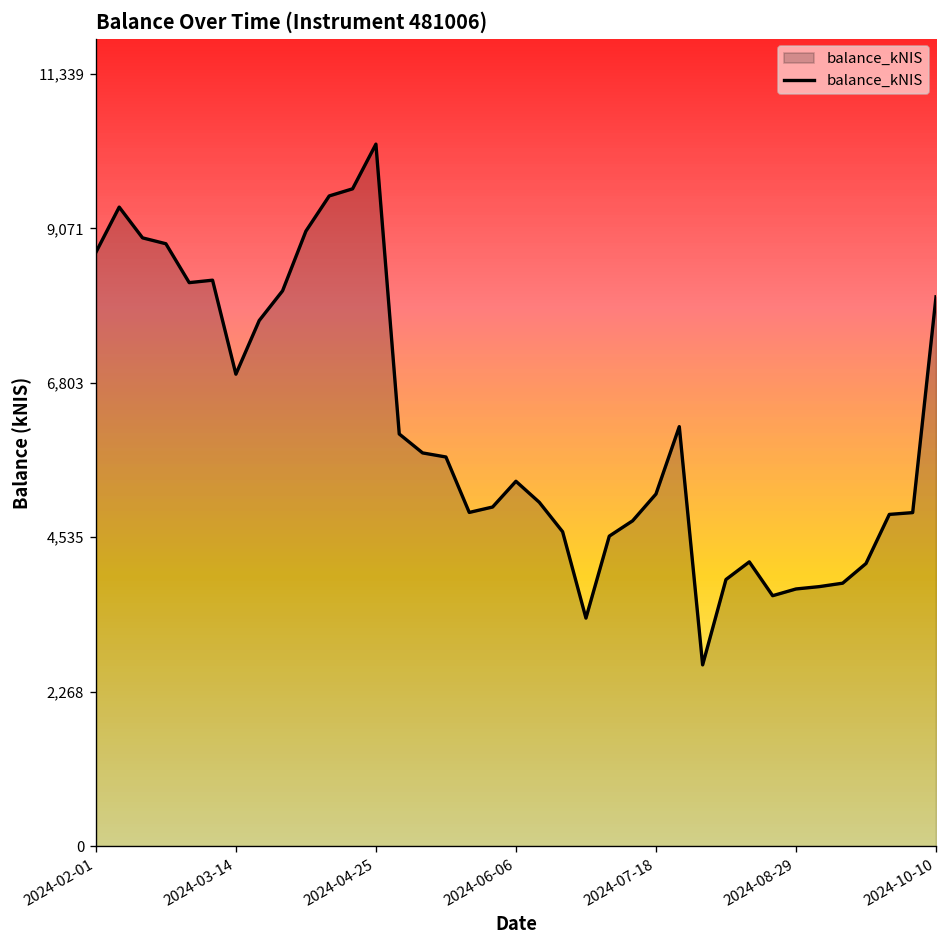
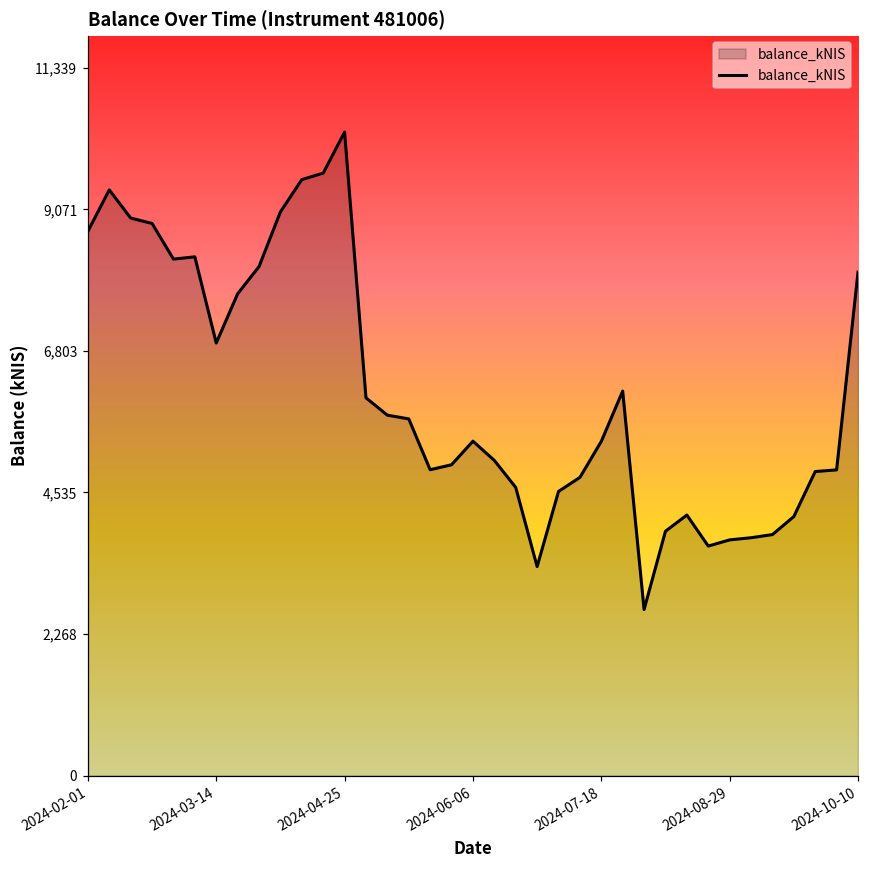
2024-07-18: 5,200 -> 5,400
